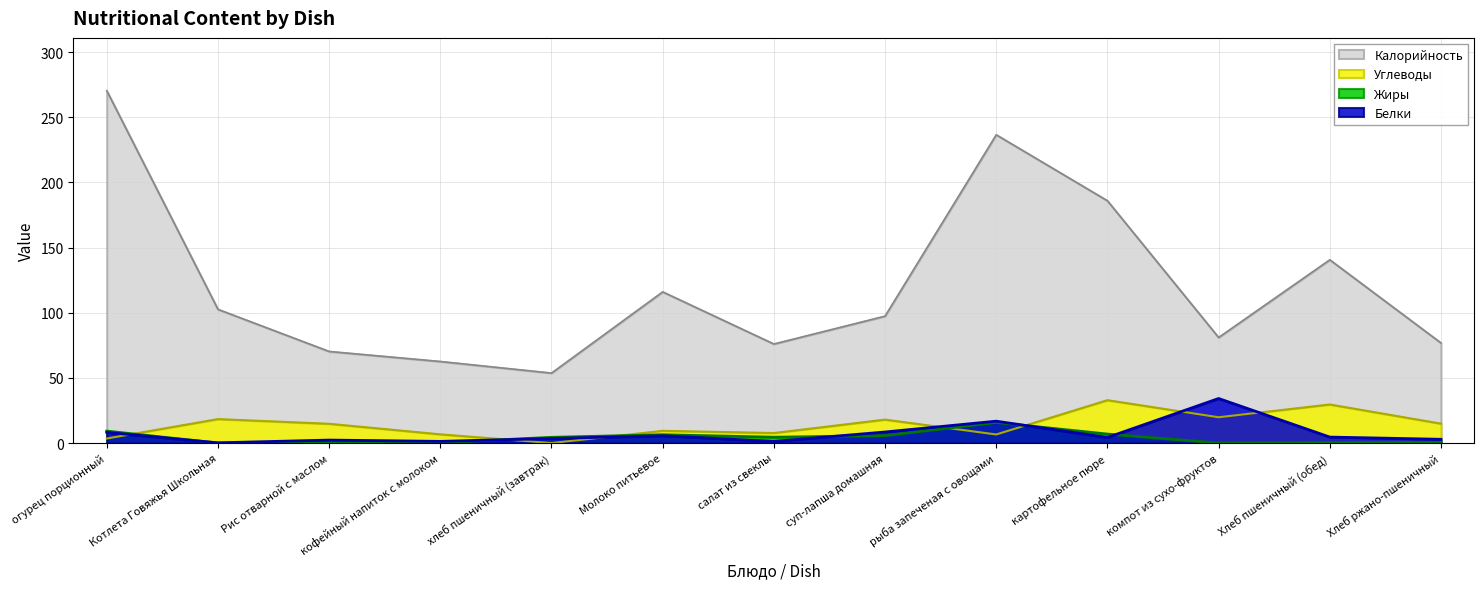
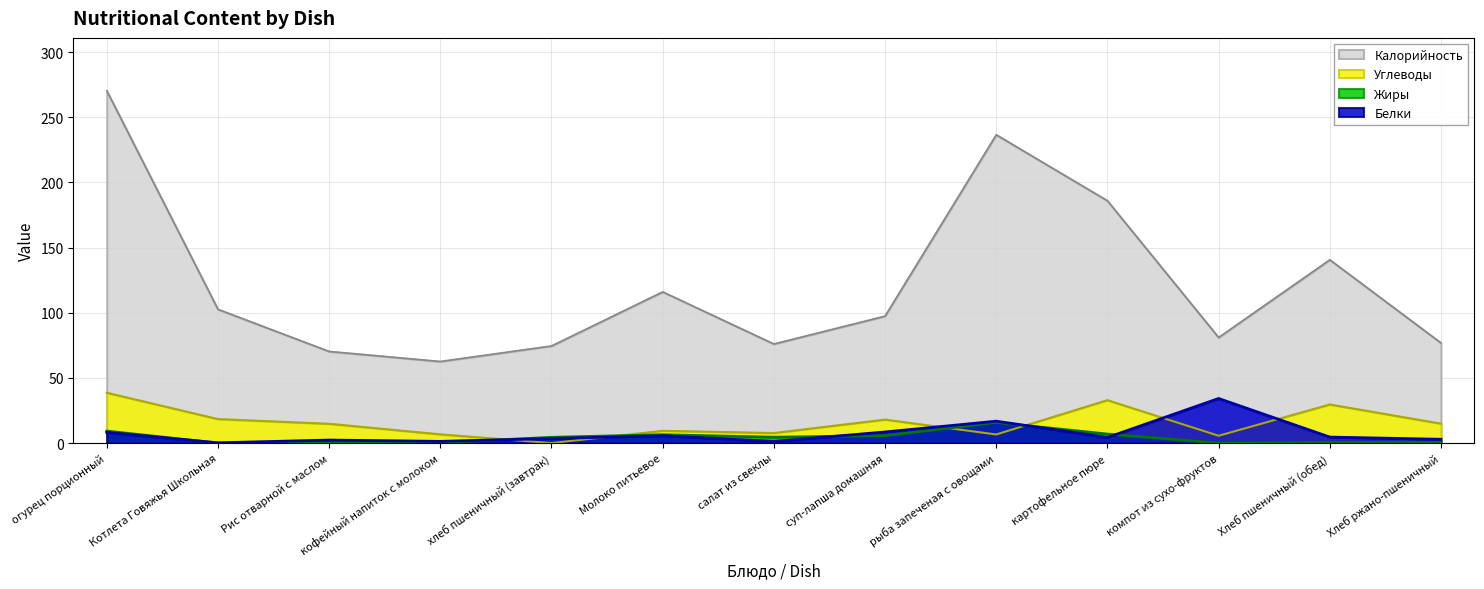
Углеводы, огурец порционный: 4 -> 39
Калорийность, хлеб пшеничный (завтрак): 54 -> 75
Углеводы, компот из сухо-фруктов: 20 -> 6
